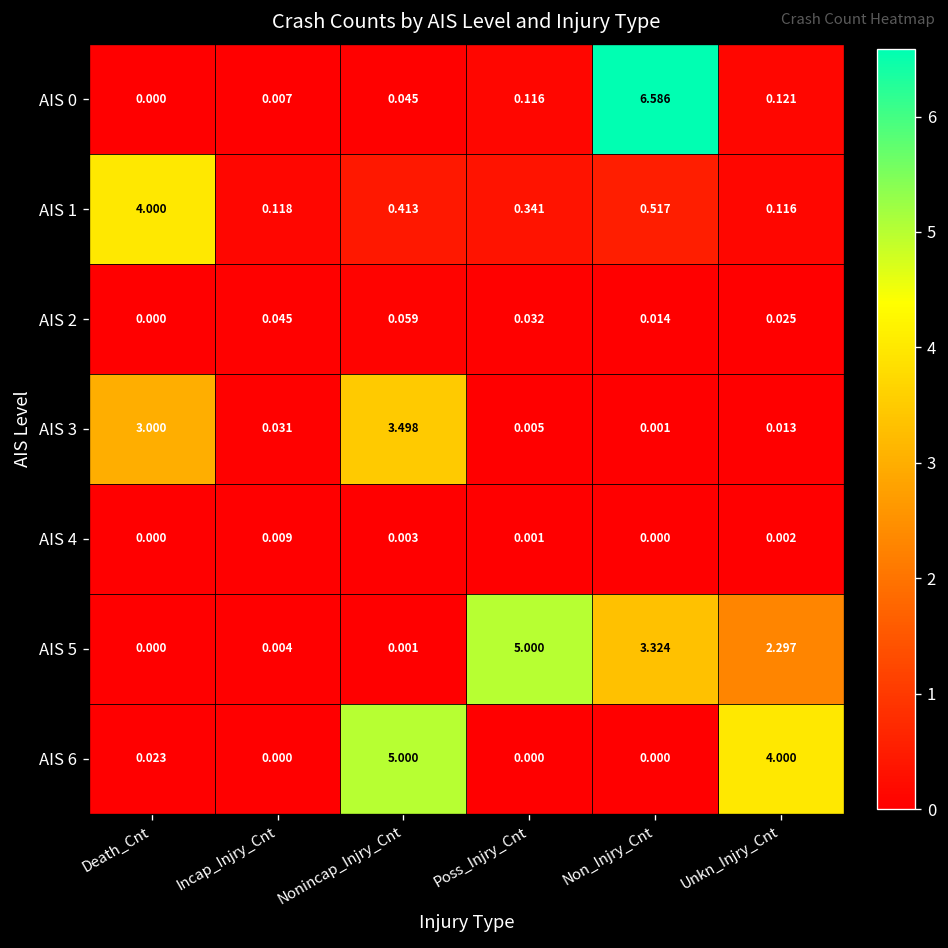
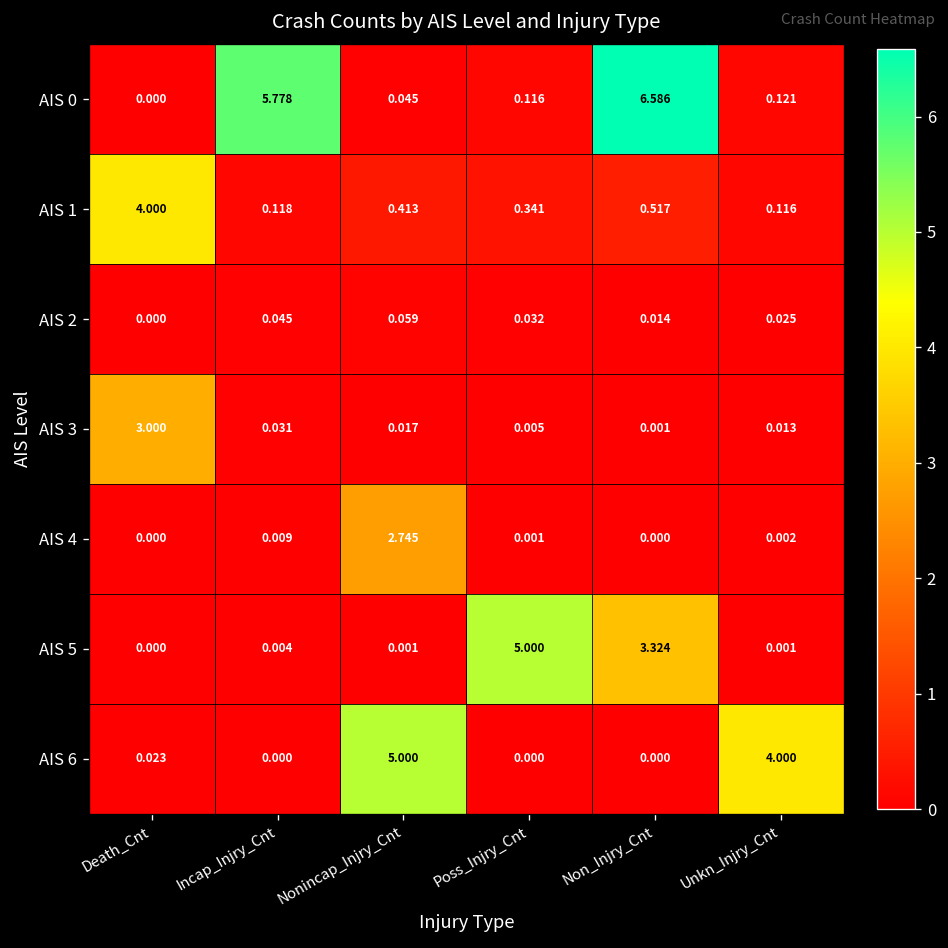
AIS 0, Incap_Injry_Cnt: 0.007 -> 5.778
AIS 3, Nonincap_Injry_Cnt: 3.498 -> 0.017
AIS 4, Nonincap_Injry_Cnt: 0.003 -> 2.745
AIS 5, Unkn_Injry_Cnt: 2.297 -> 0.001
